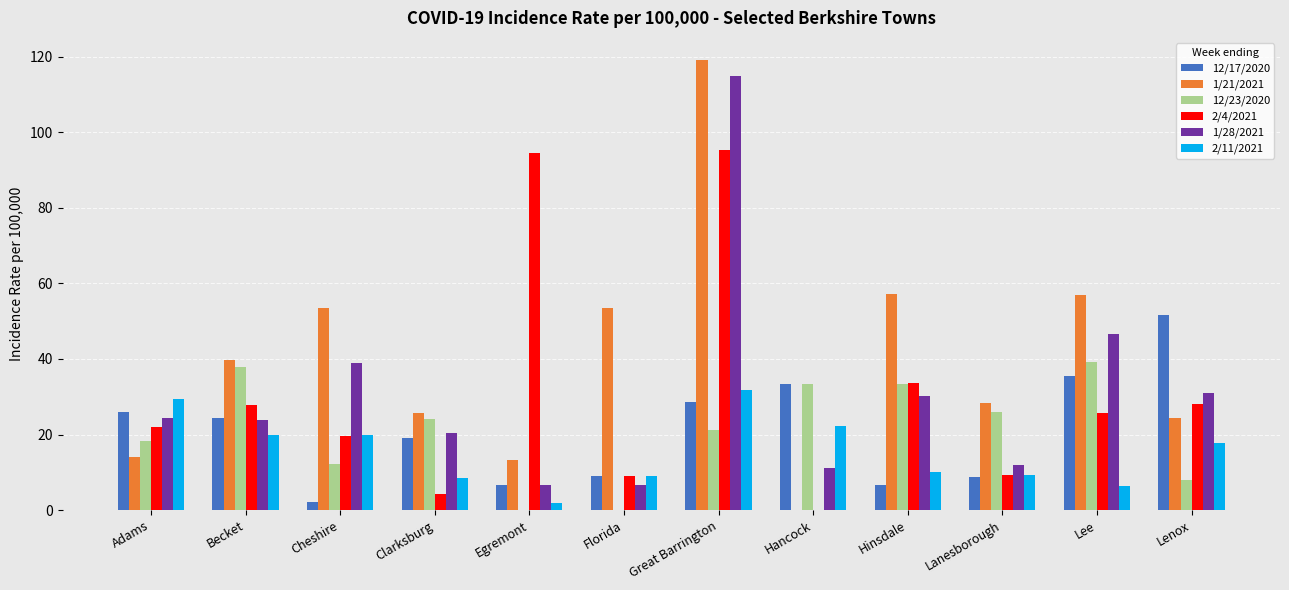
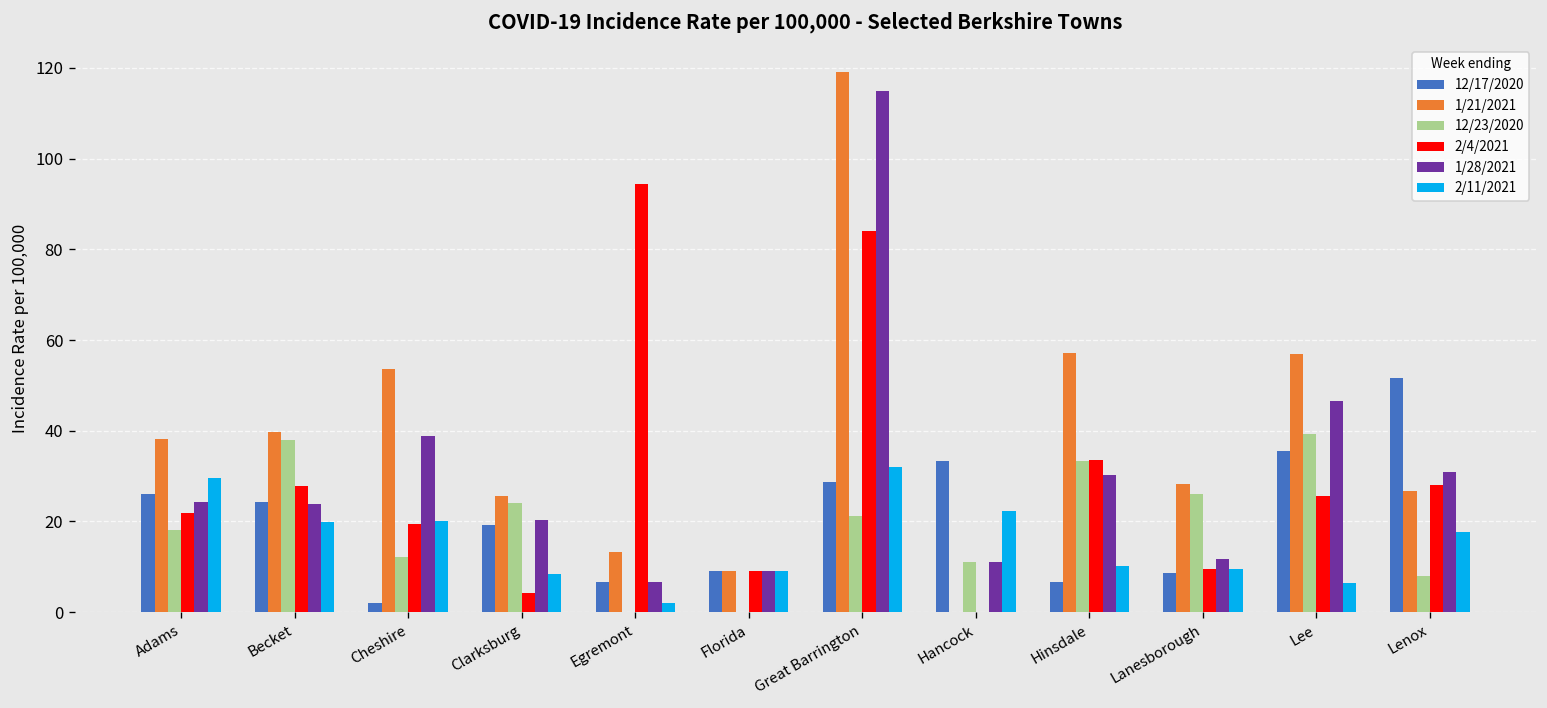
1/21/2021, Adams: 14 -> 38
1/21/2021, Florida: 53 -> 9
1/28/2021, Florida: 7 -> 9
2/4/2021, Great Barrington: 95 -> 84
12/23/2020, Hancock: 33 -> 11
1/21/2021, Lenox: 24 -> 27
